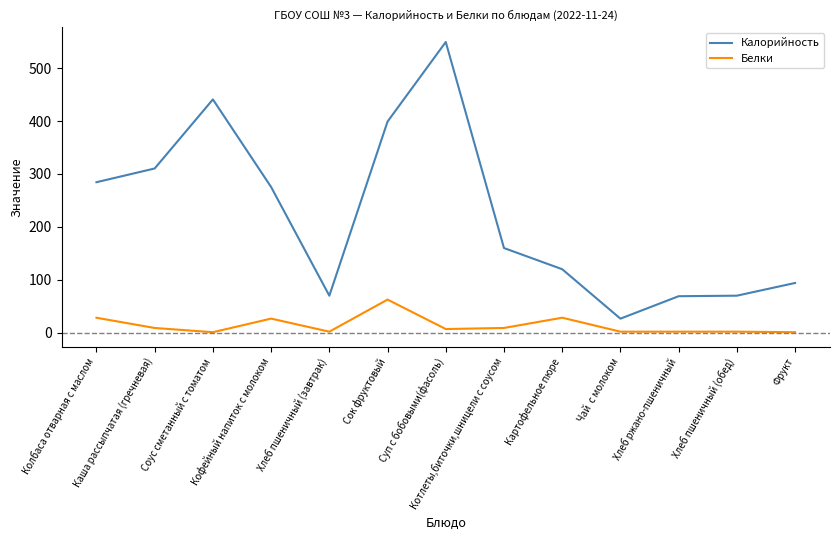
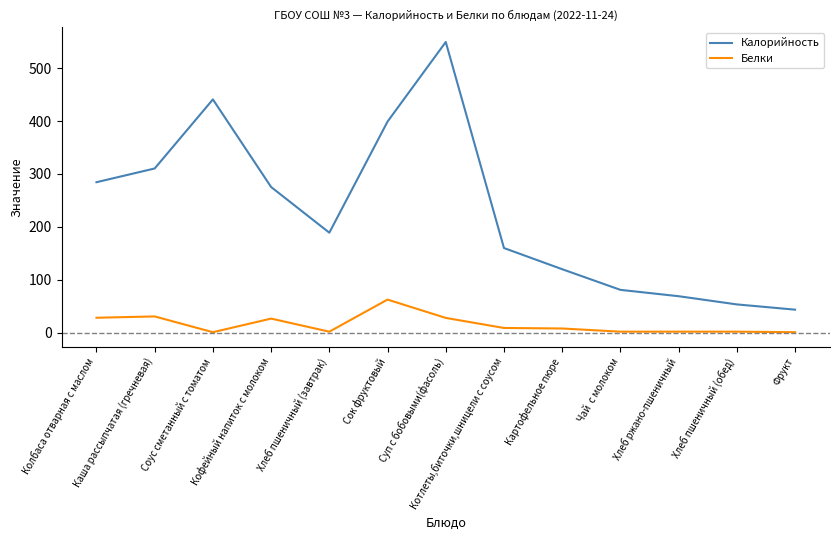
Белки, Каша рассыпчатая (гречневая): 10 -> 30
Калорийность, Хлеб пшеничный (завтрак): 70 -> 190
Белки, Суп с бобовыми(фасоль): 10 -> 30
Белки, Картофельное пюре: 30 -> 10
Калорийность, Чай с молоком: 30 -> 80
Калорийность, Хлеб пшеничный (обед): 70 -> 50
Калорийность, Фрукт: 90 -> 40
